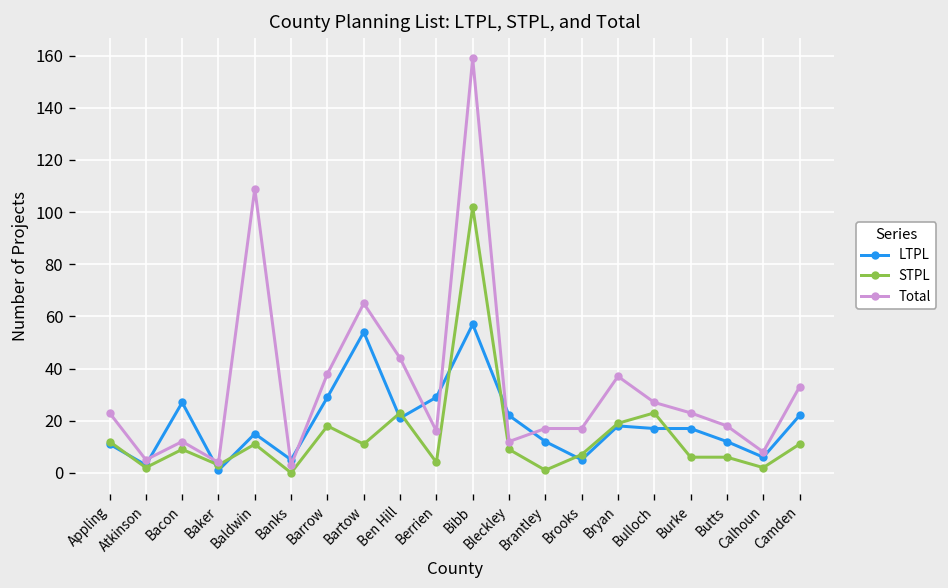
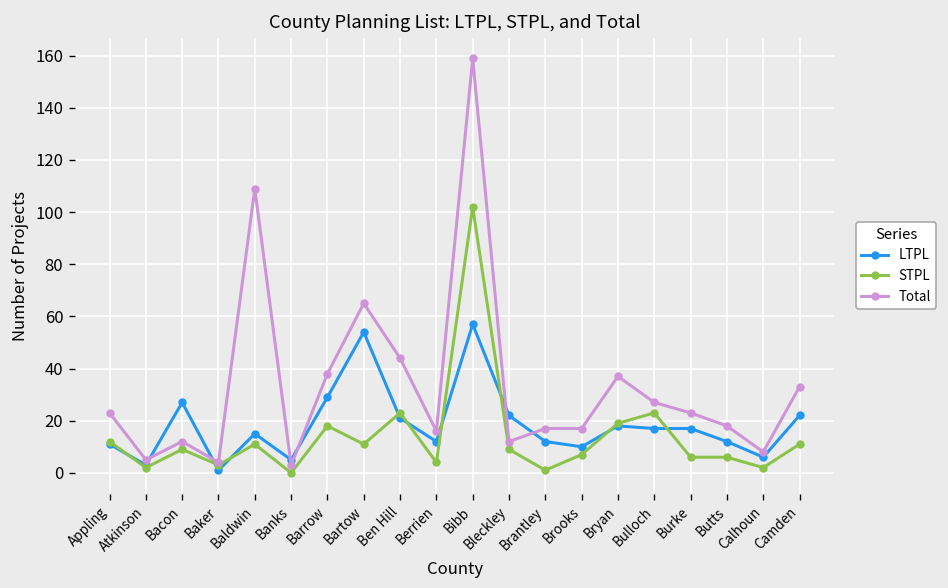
LTPL, Berrien: 29 -> 12
LTPL, Brooks: 5 -> 10
